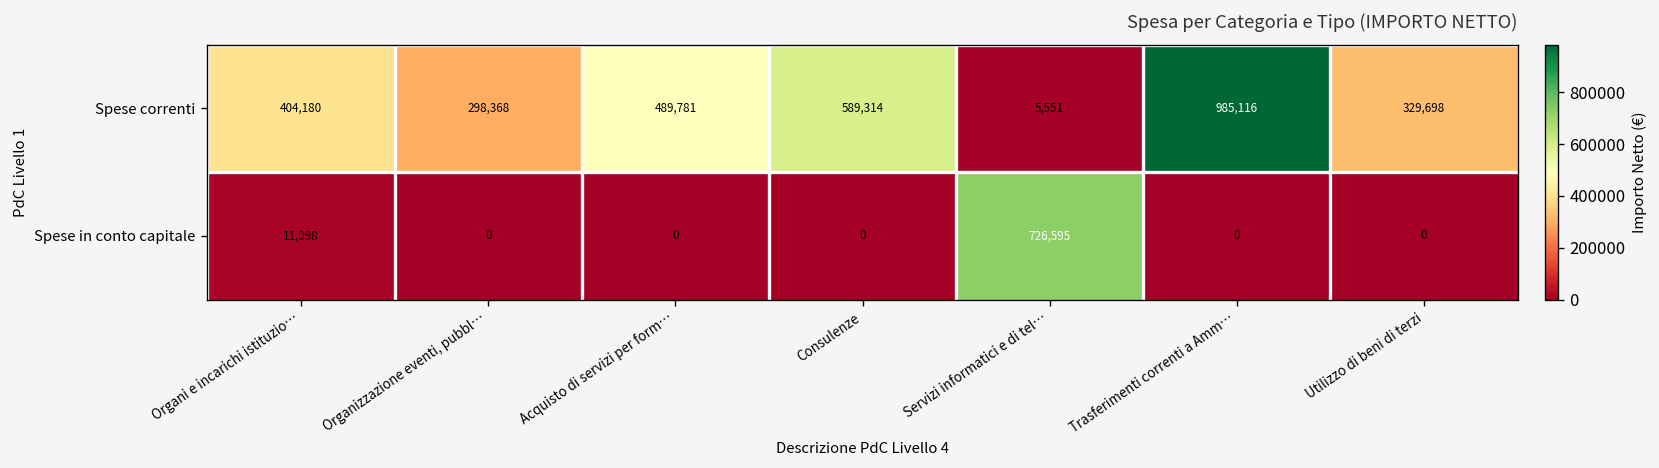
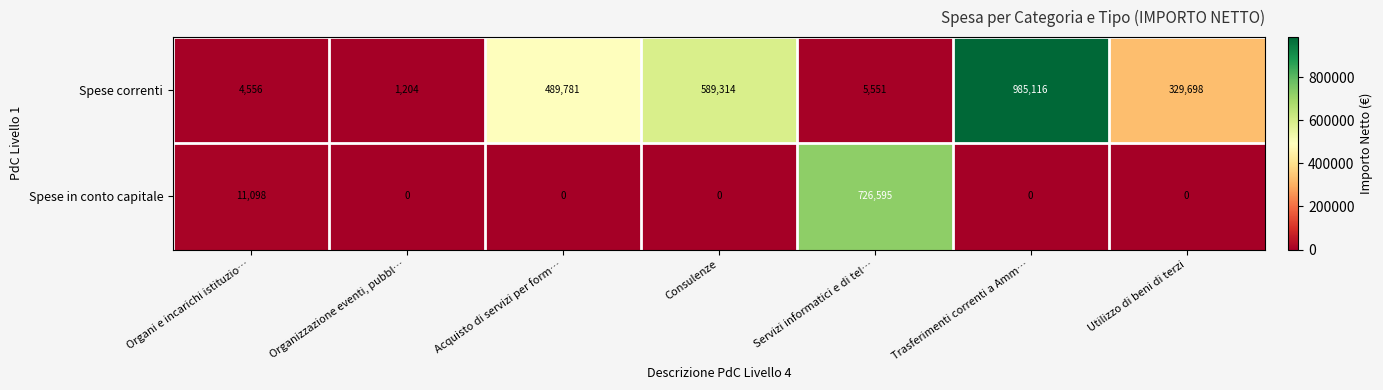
Spese correnti, Organi e incarichi istituzio…: 404,180 -> 4,556
Spese correnti, Organizzazione eventi, pubbl…: 298,368 -> 1,204
